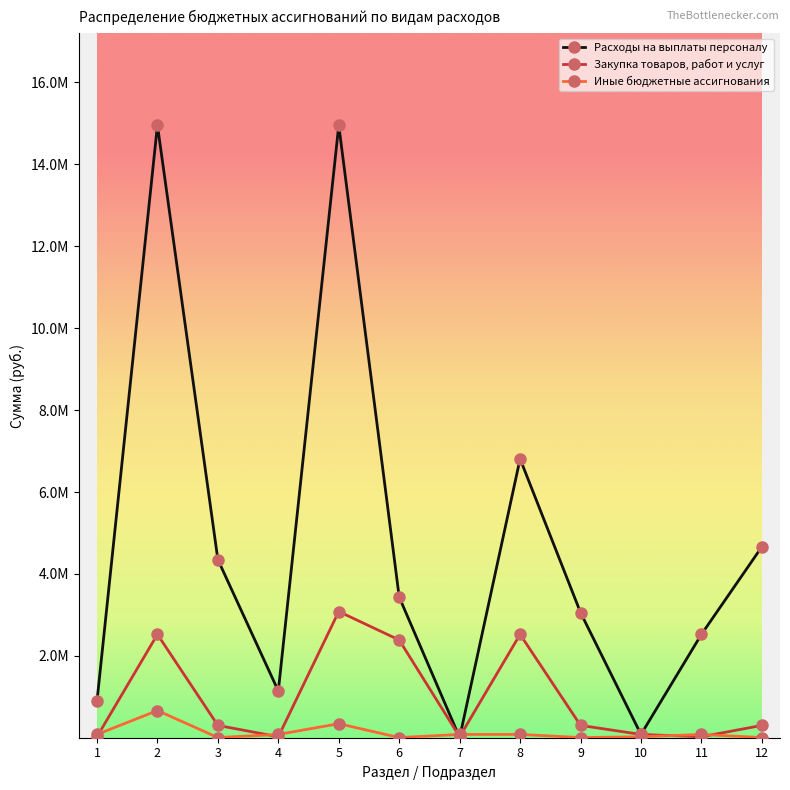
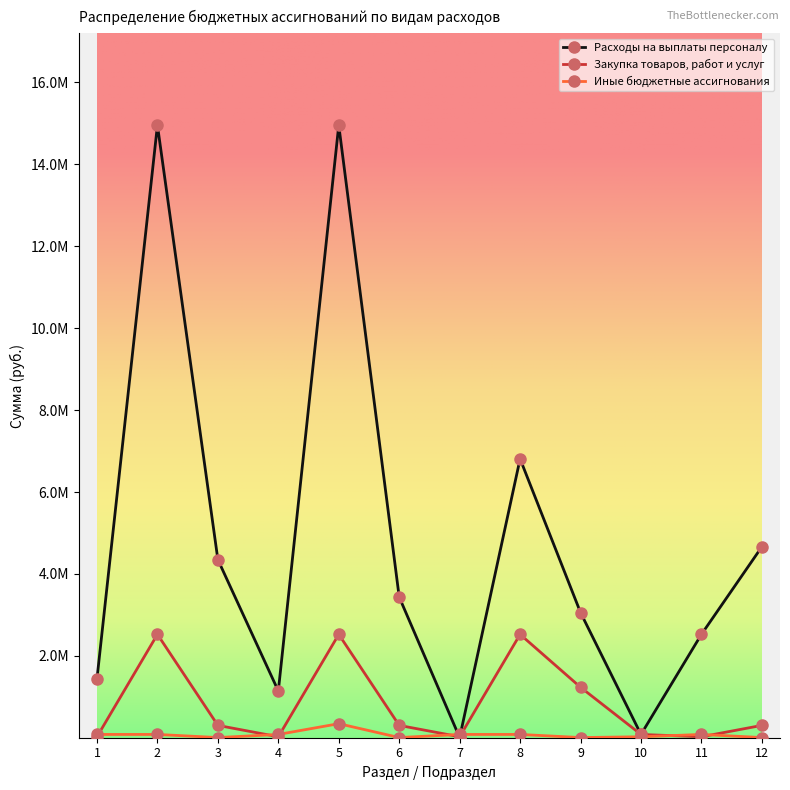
Расходы на выплаты персоналу, 1: 900000 -> 1400000
Иные бюджетные ассигнования, 2: 700000 -> 100000
Закупка товаров, работ и услуг, 5: 3100000 -> 2500000
Закупка товаров, работ и услуг, 6: 2400000 -> 300000
Закупка товаров, работ и услуг, 9: 300000 -> 1200000
